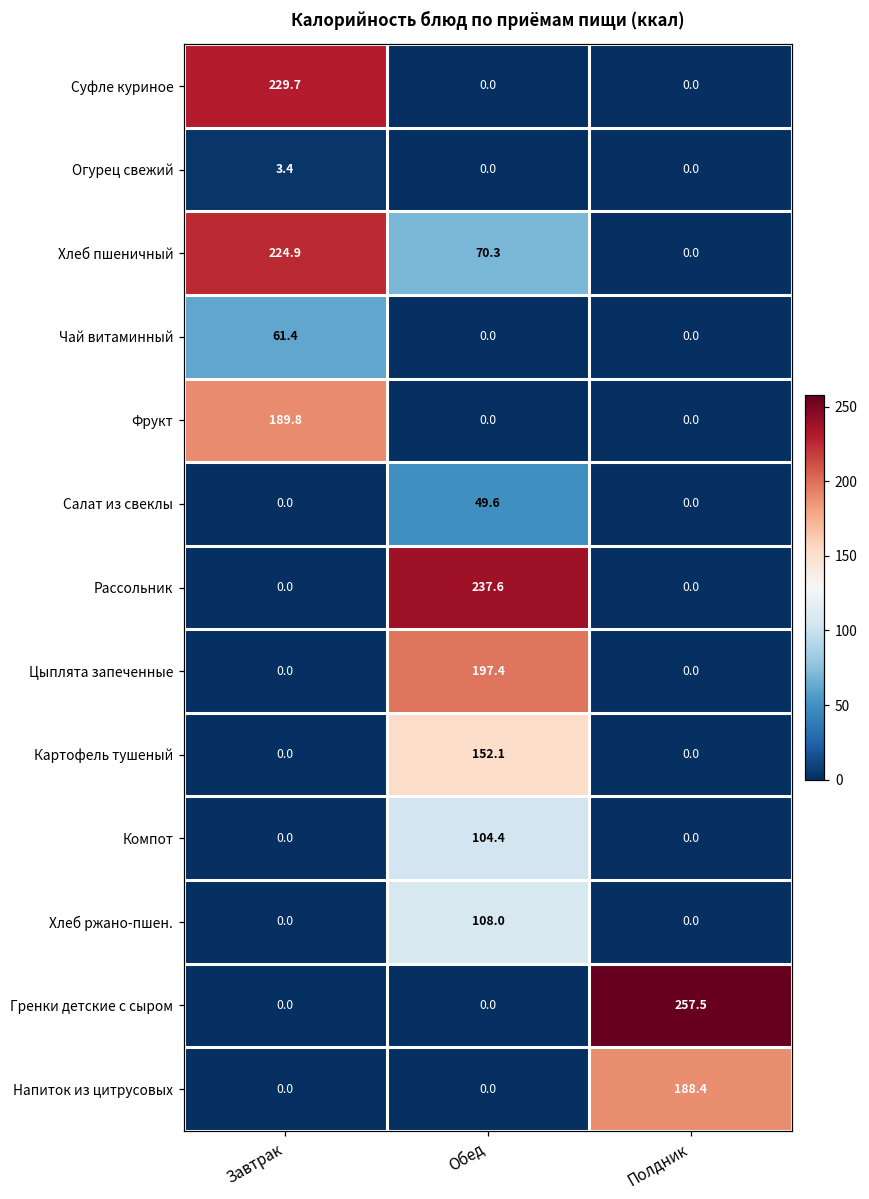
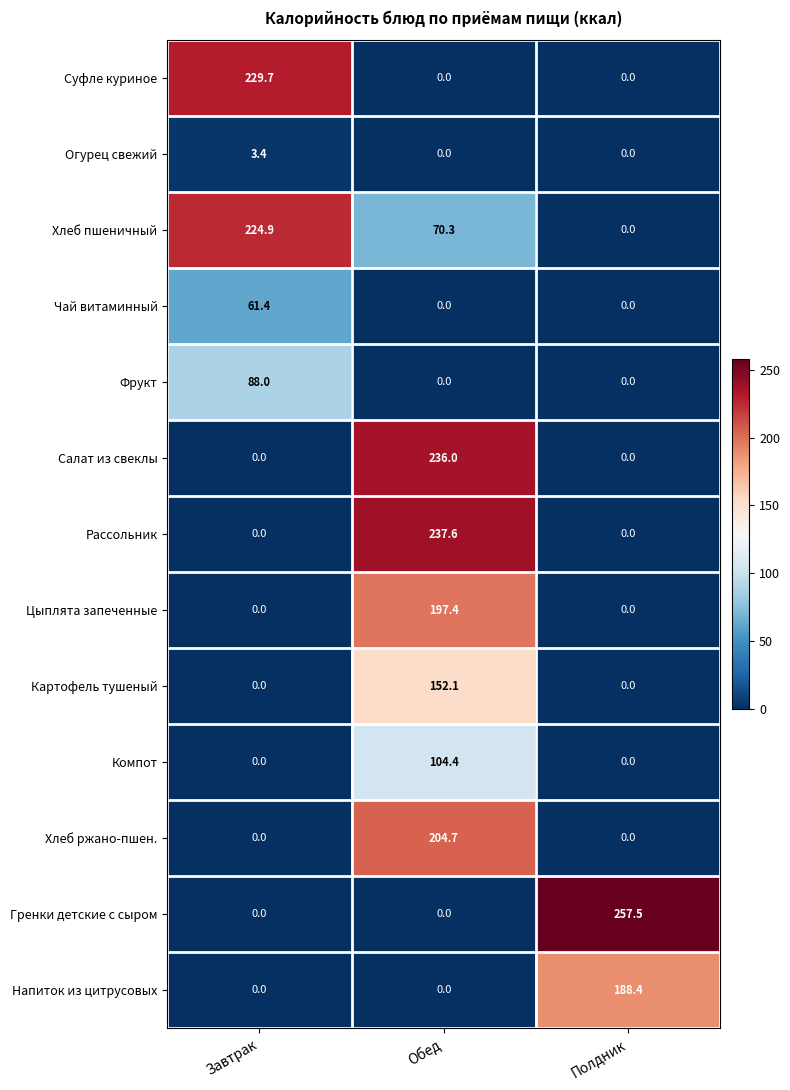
Фрукт, Завтрак: 189.8 -> 88.0
Салат из свеклы, Обед: 49.6 -> 236.0
Хлеб ржано-пшен., Обед: 108.0 -> 204.7
